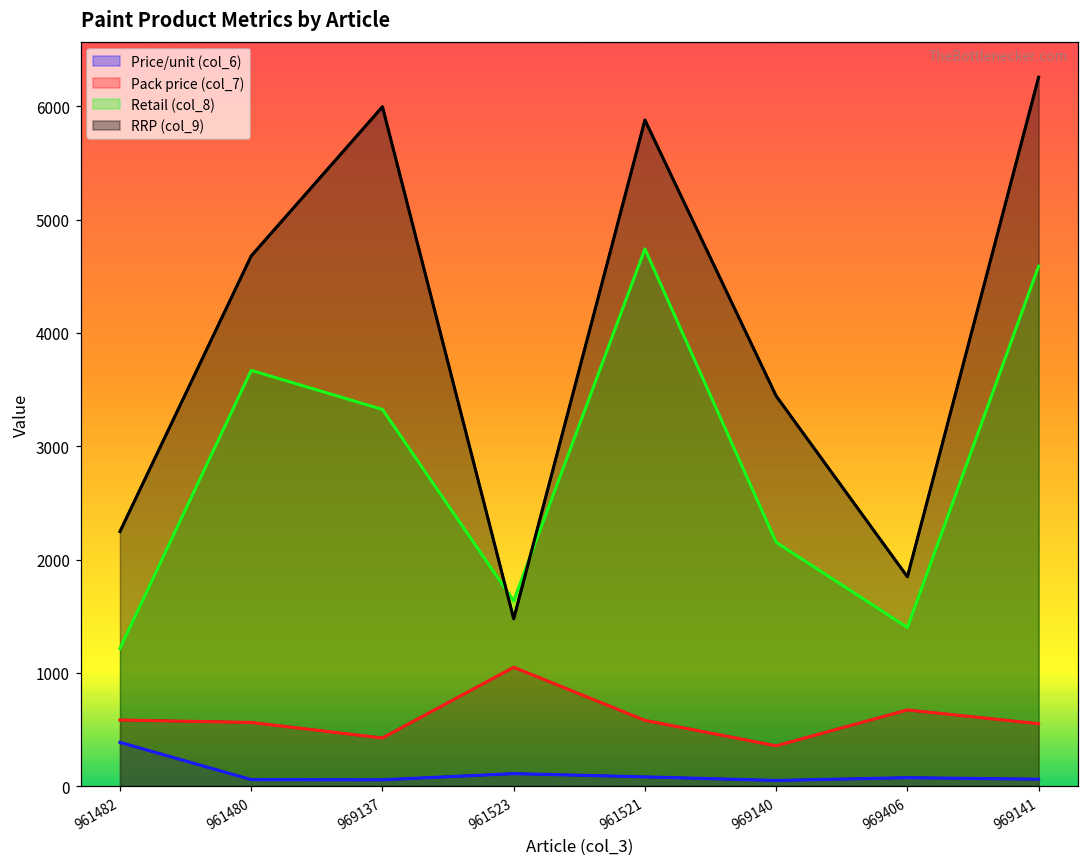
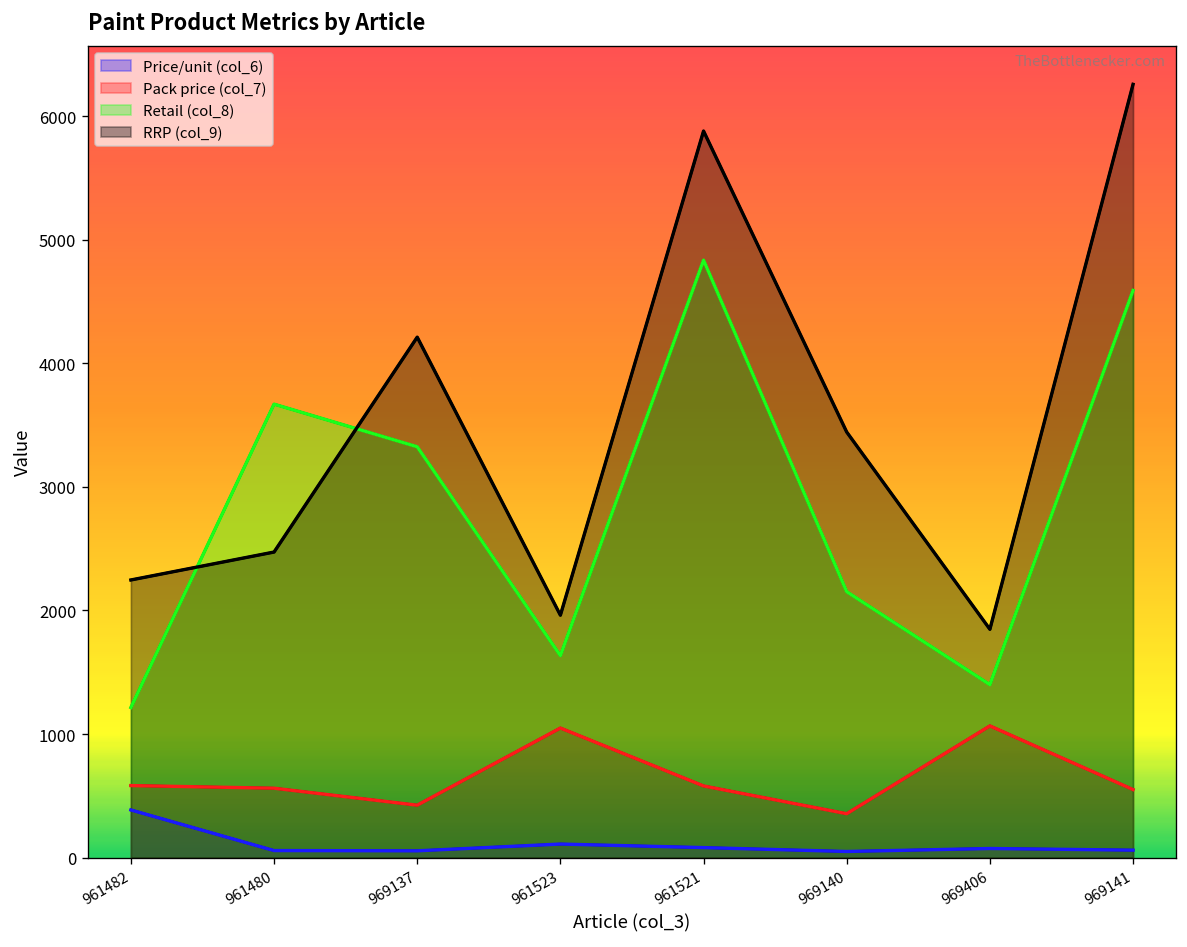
RRP (col_9), 961480: 4680 -> 2470
RRP (col_9), 969137: 6000 -> 4210
RRP (col_9), 961523: 1480 -> 1960
Retail (col_8), 961521: 4740 -> 4840
Pack price (col_7), 969406: 670 -> 1070
